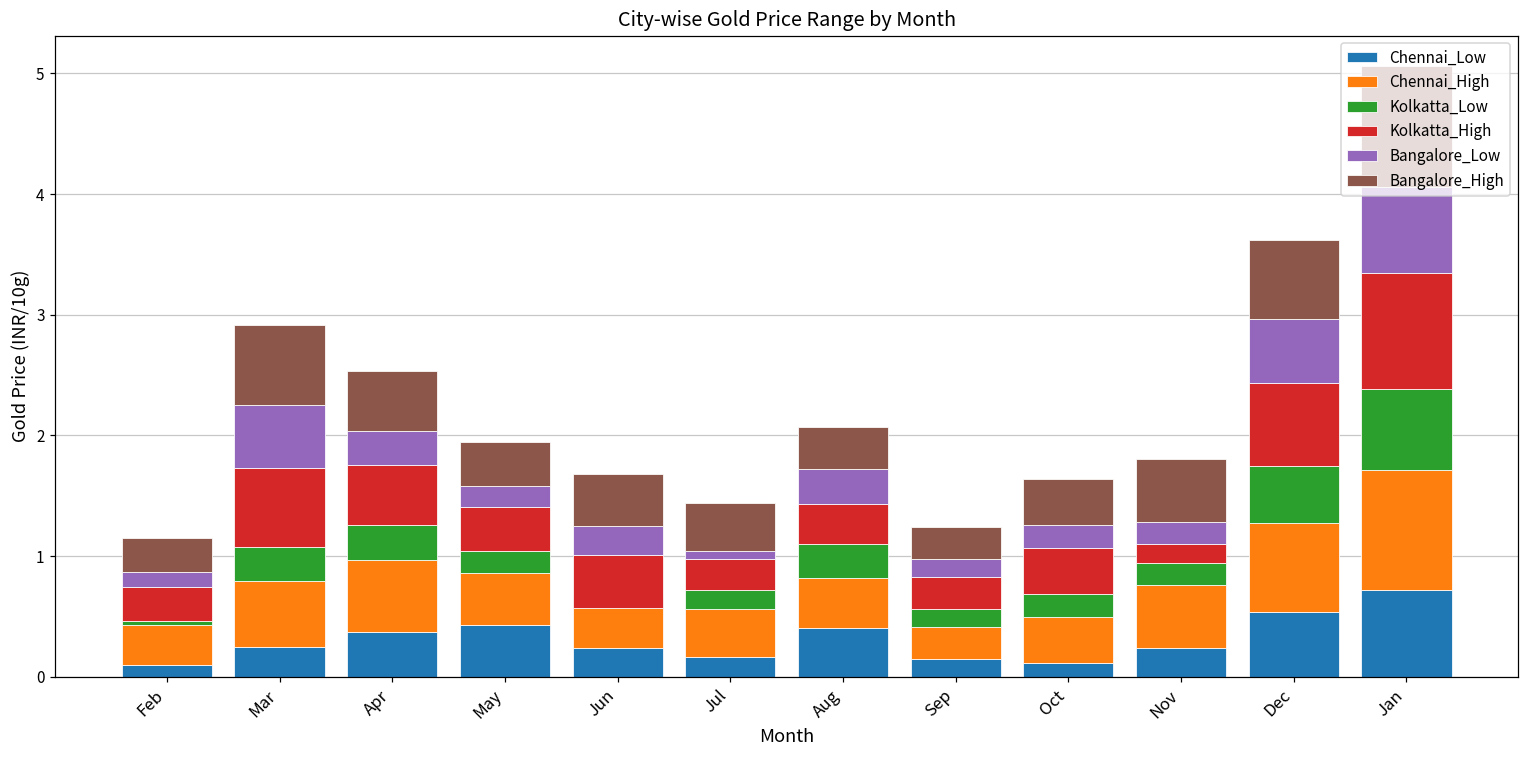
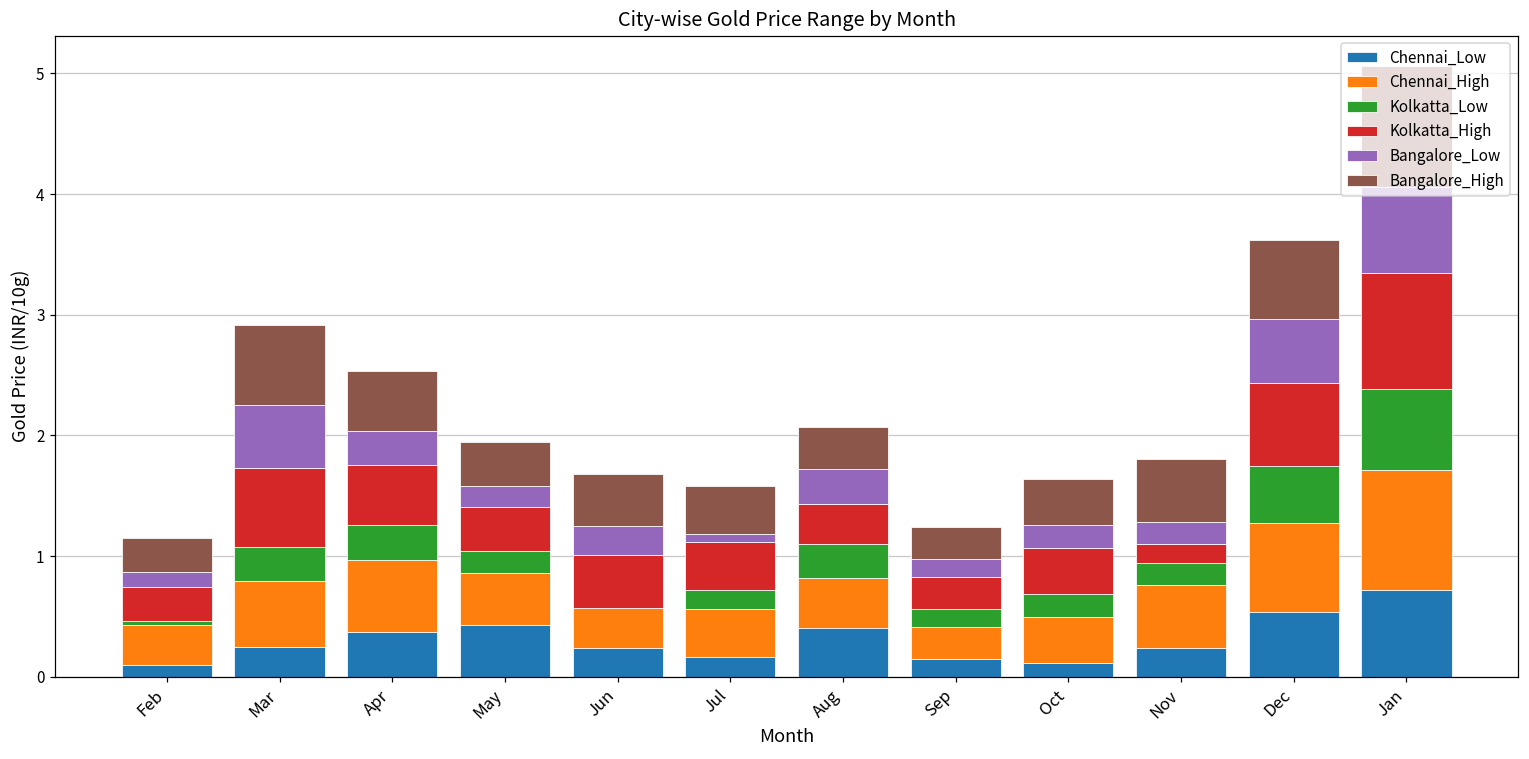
Kolkatta_High, Jul: 0.25 -> 0.39
